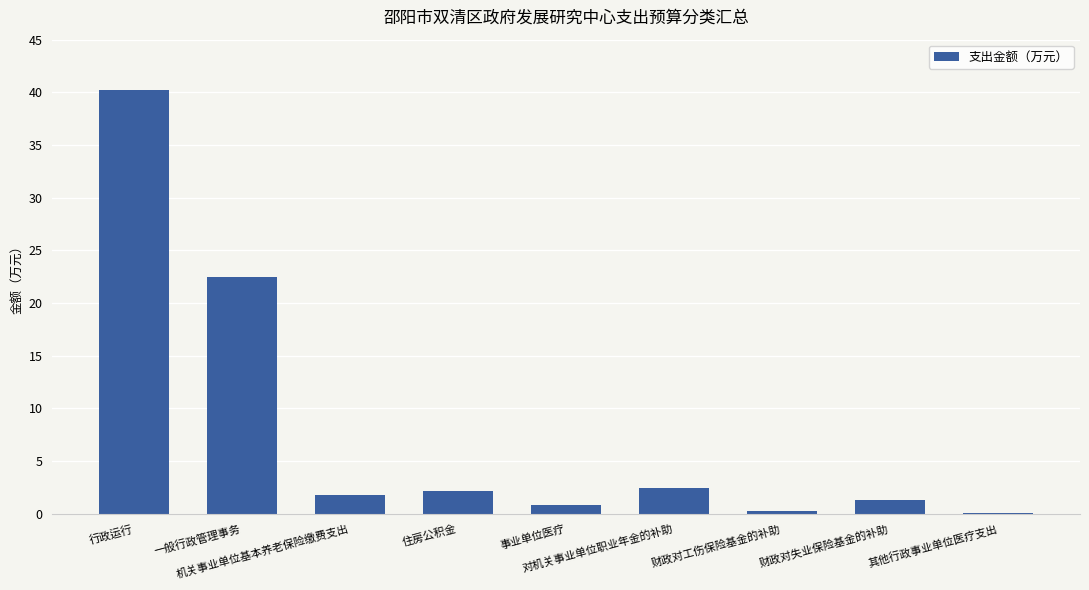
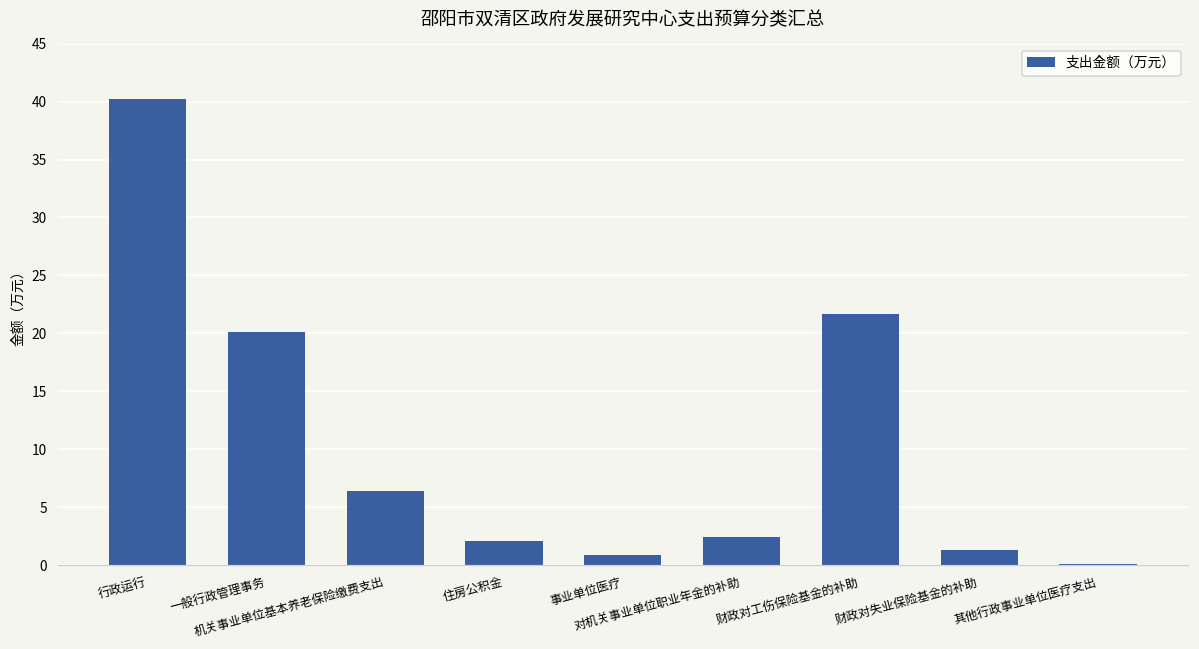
一般行政管理事务: 22.4 -> 20.1
机关事业单位基本养老保险缴费支出: 1.8 -> 6.4
财政对工伤保险基金的补助: 0.3 -> 21.6
